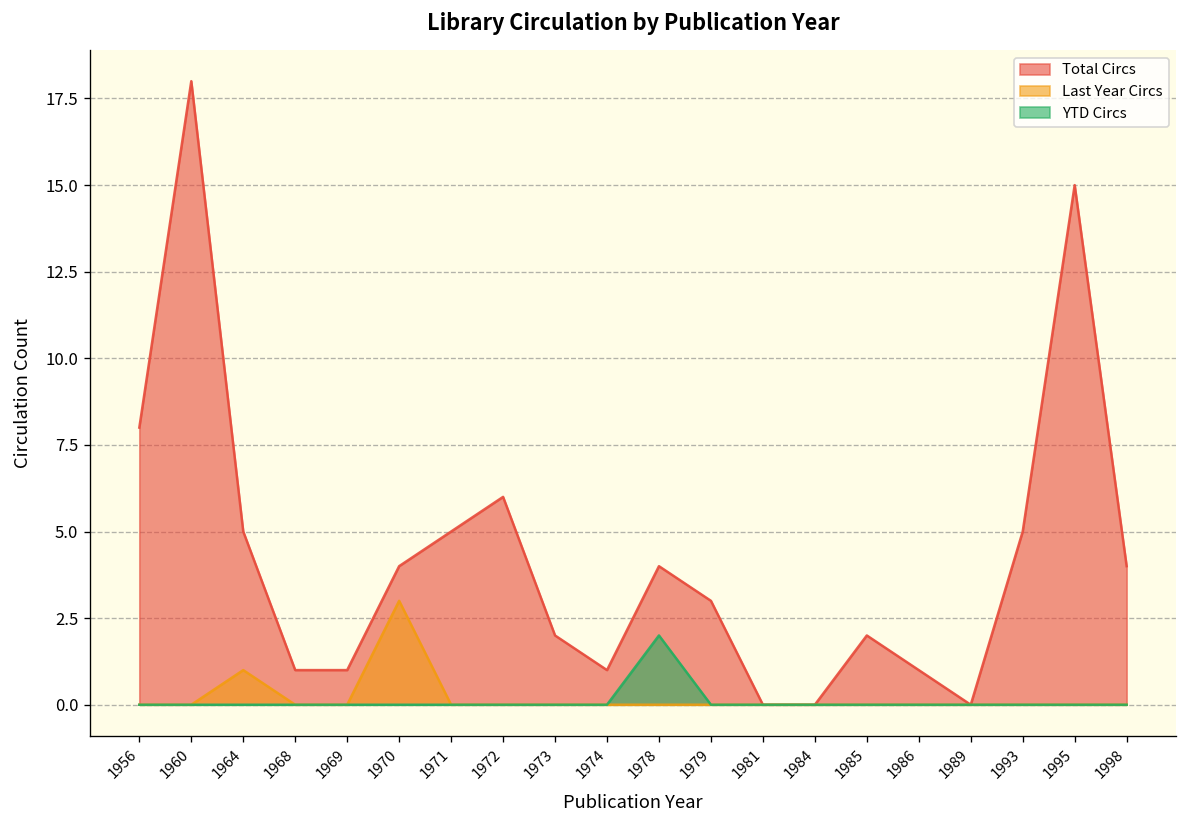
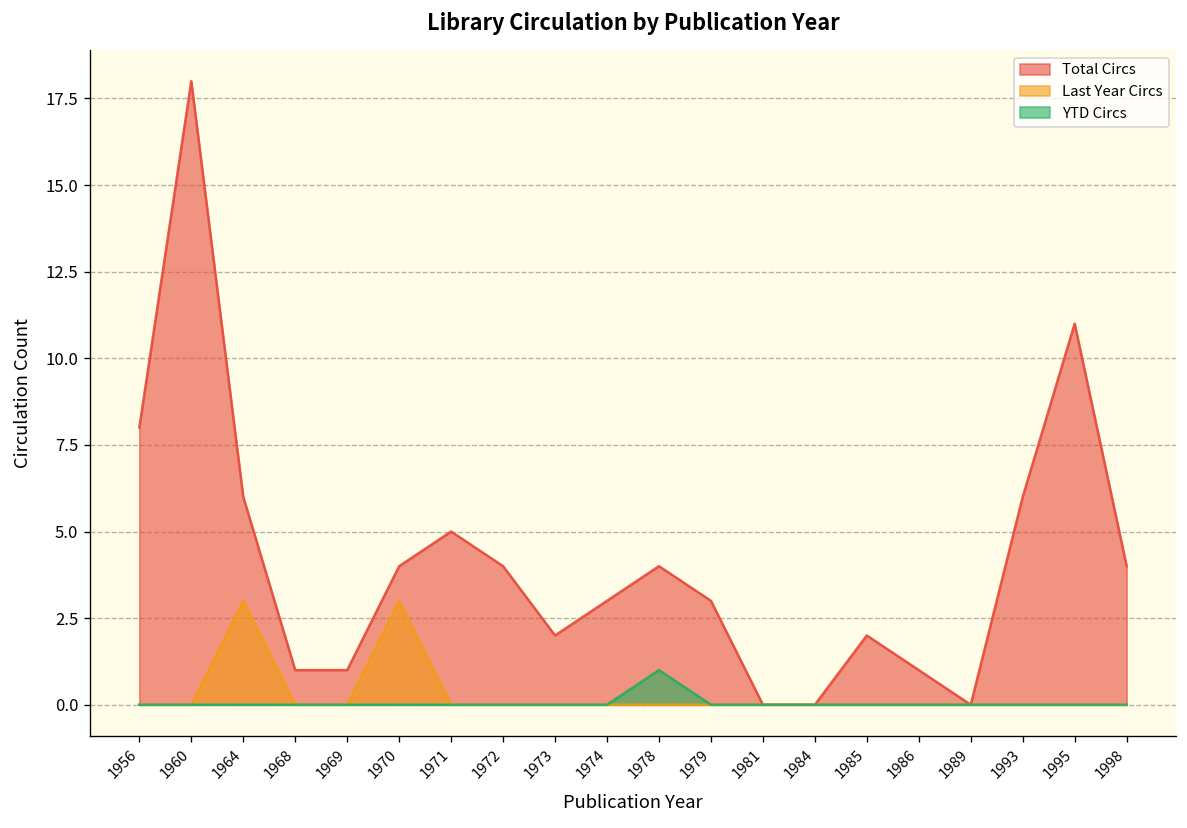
Total Circs, 1964: 5 -> 6
Last Year Circs, 1964: 1 -> 3
Total Circs, 1972: 6 -> 4
Total Circs, 1974: 1 -> 3
YTD Circs, 1978: 2 -> 1
Total Circs, 1993: 5 -> 6
Total Circs, 1995: 15 -> 11
